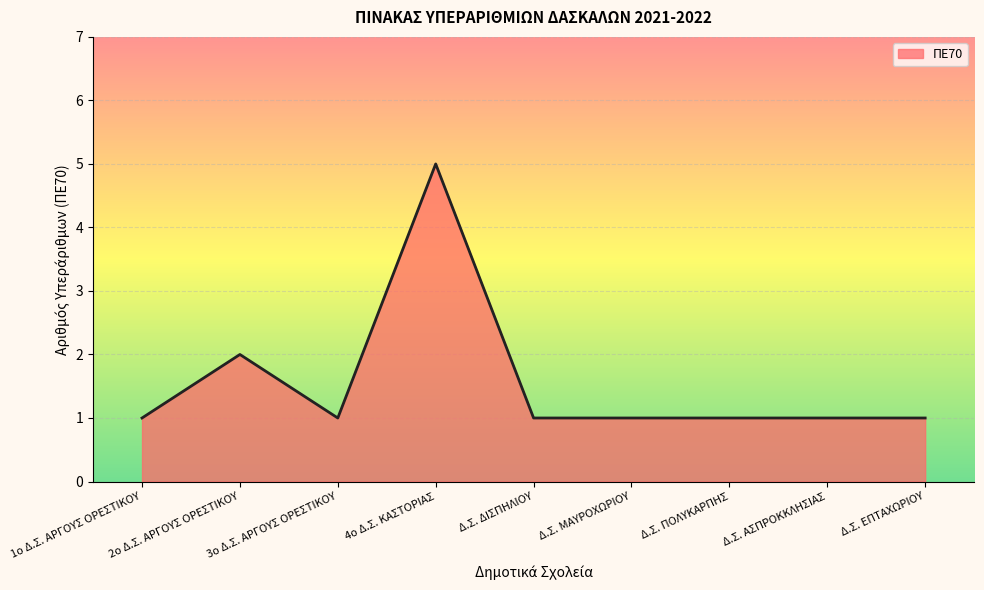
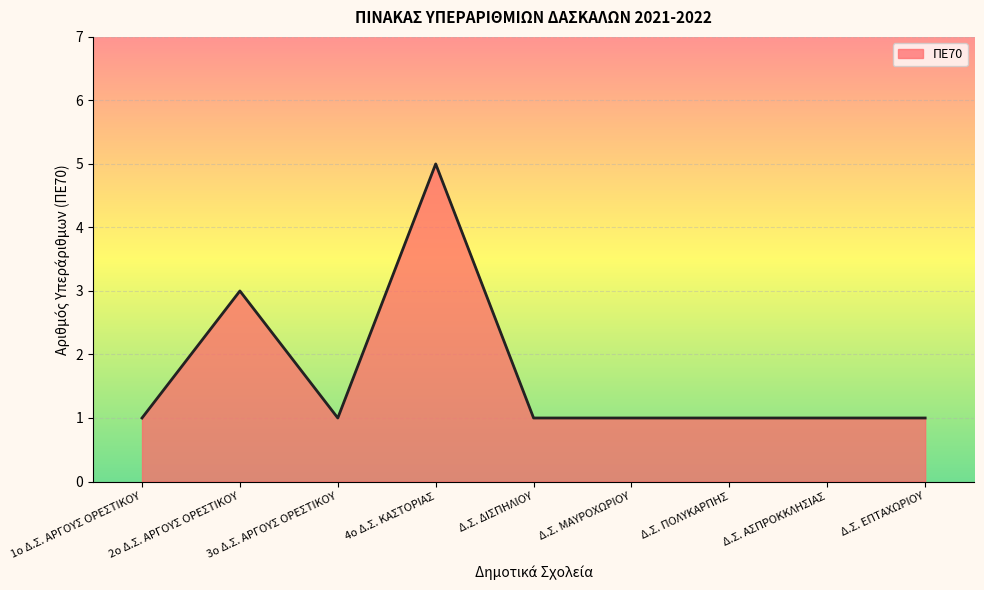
2ο Δ.Σ. ΑΡΓΟΥΣ ΟΡΕΣΤΙΚΟΥ: 2 -> 3
